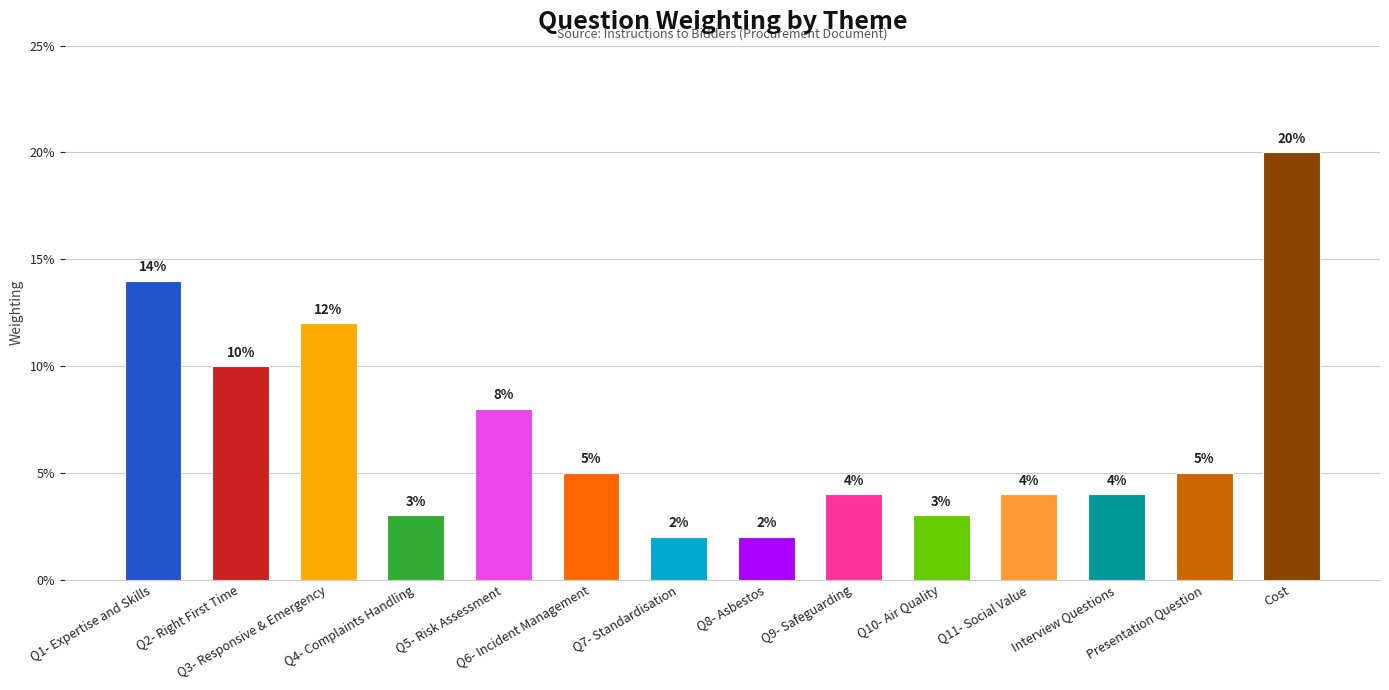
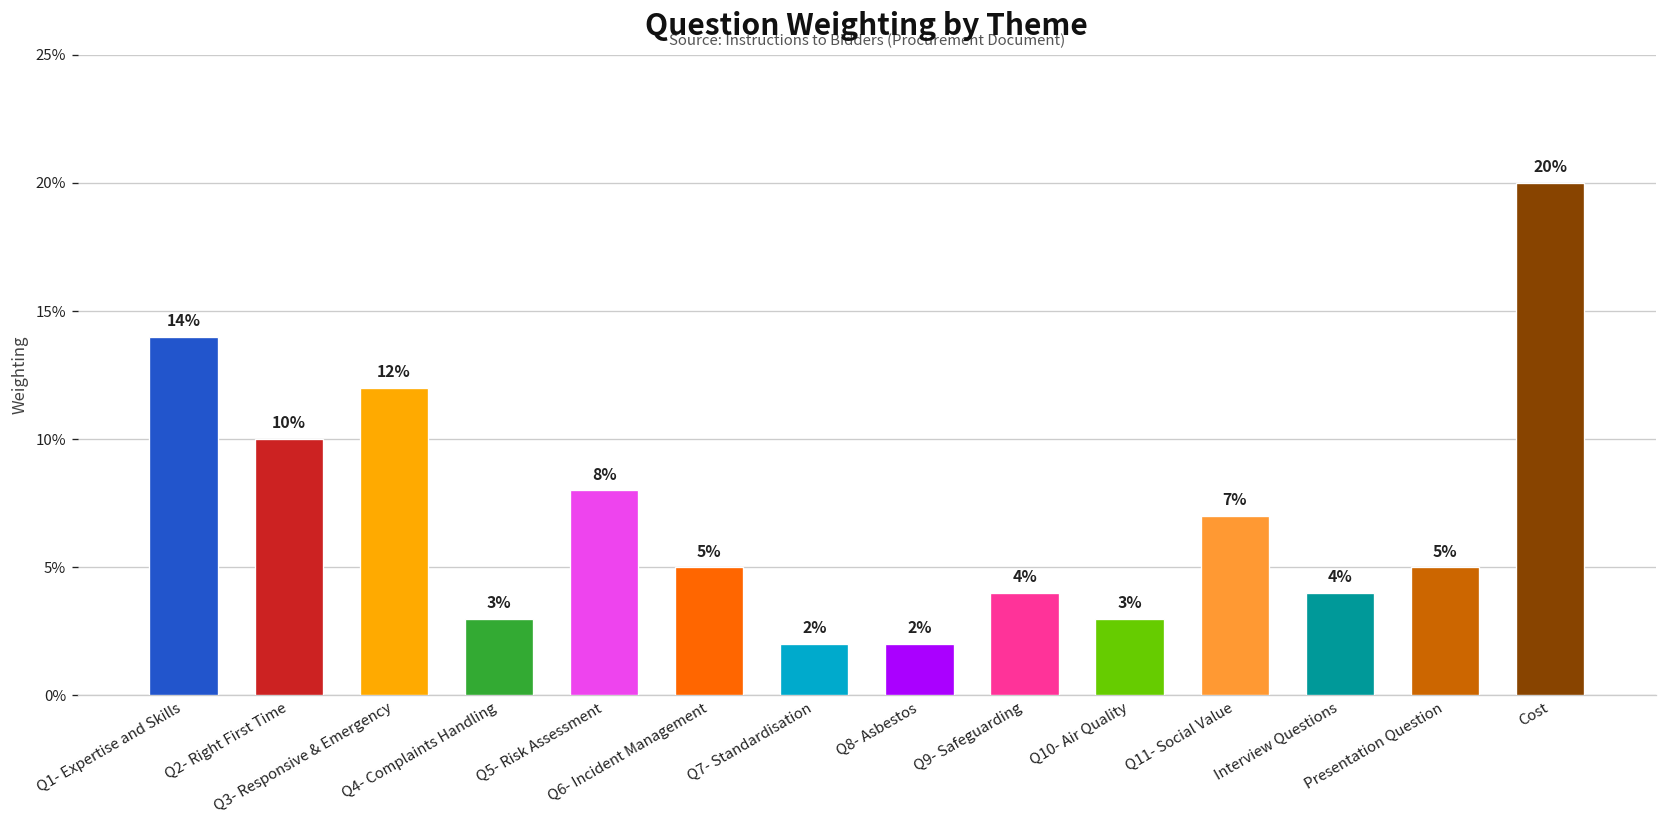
Q11- Social Value: 4% -> 7%
